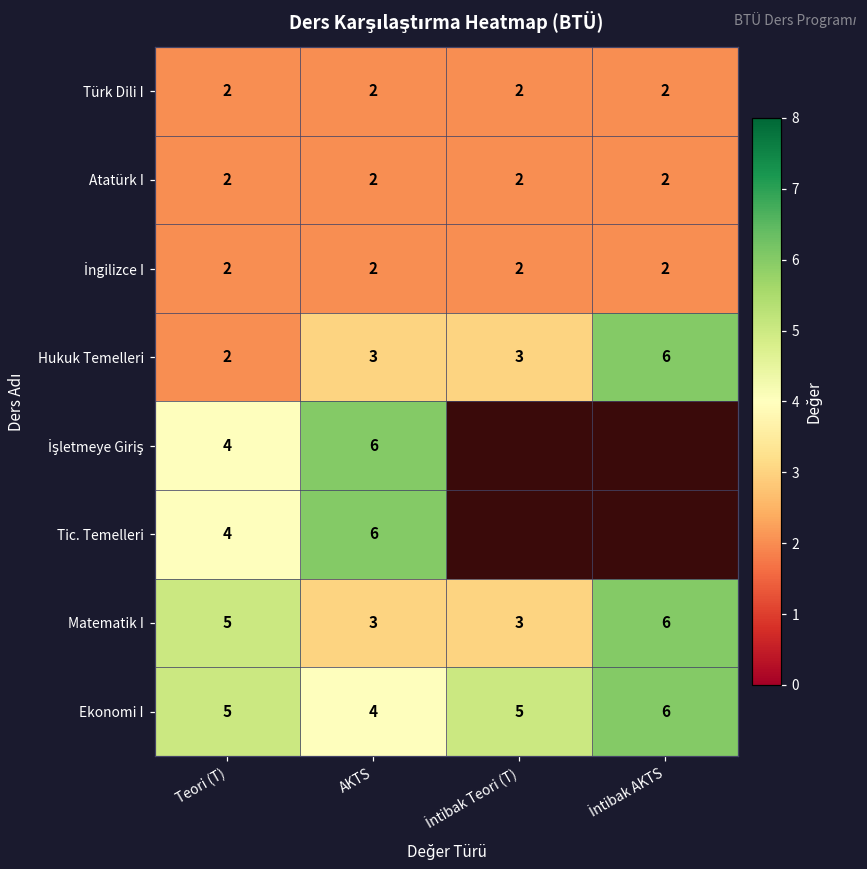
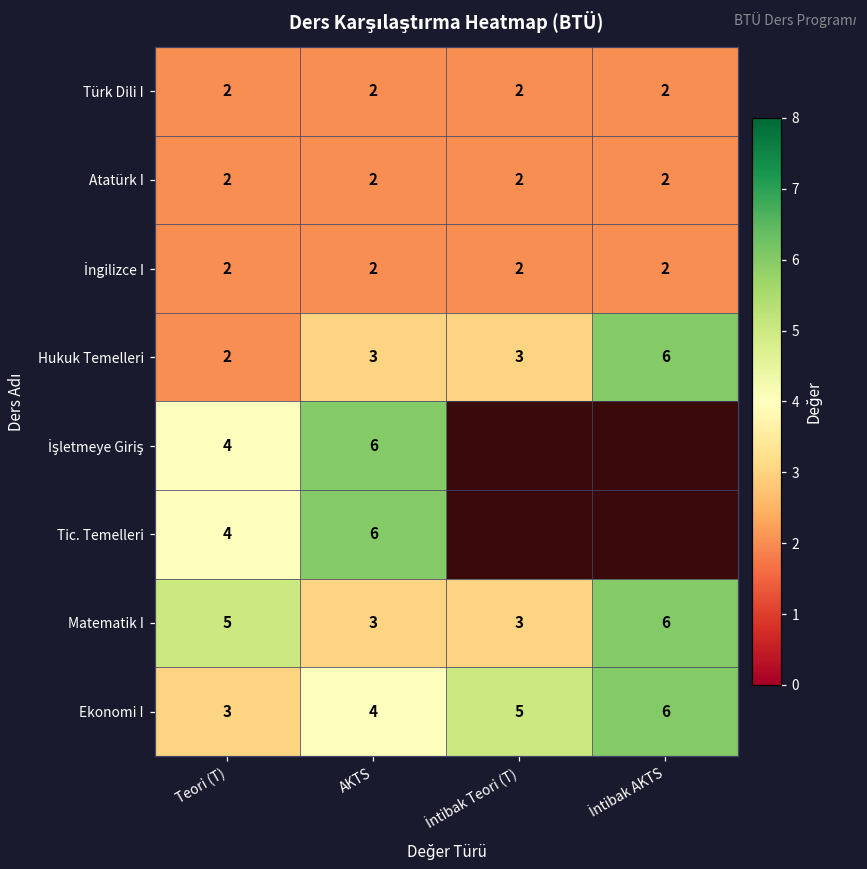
Ekonomi I, Teori (T): 5 -> 3
